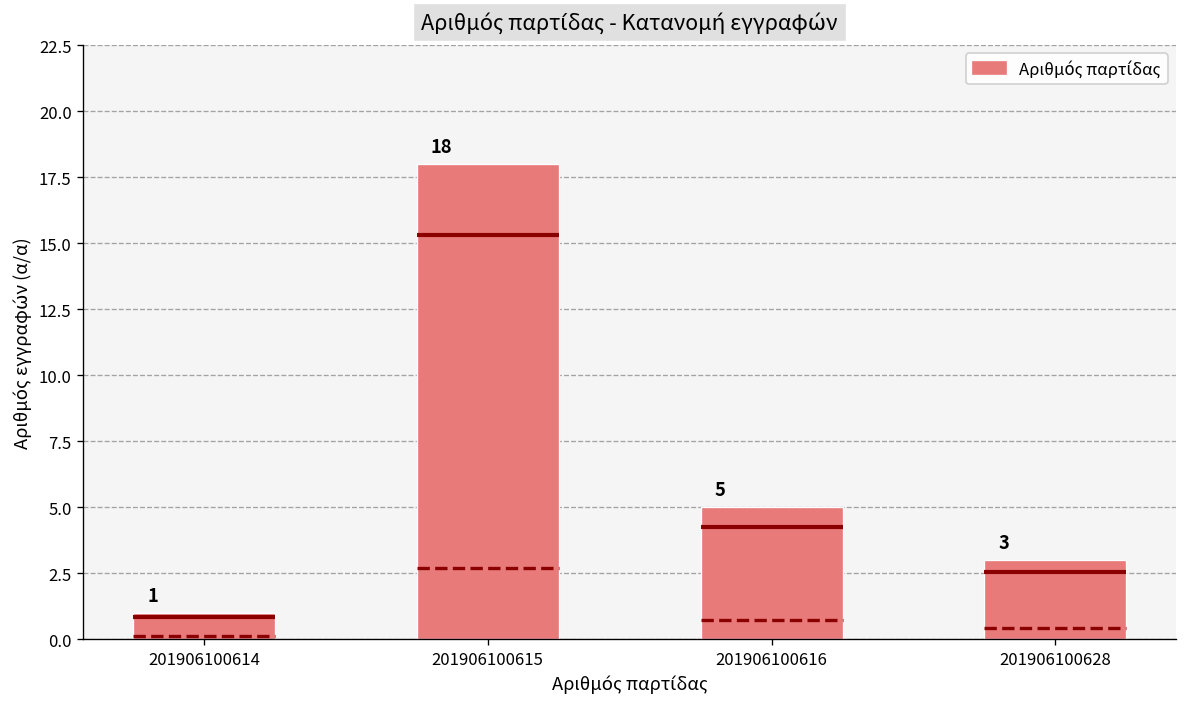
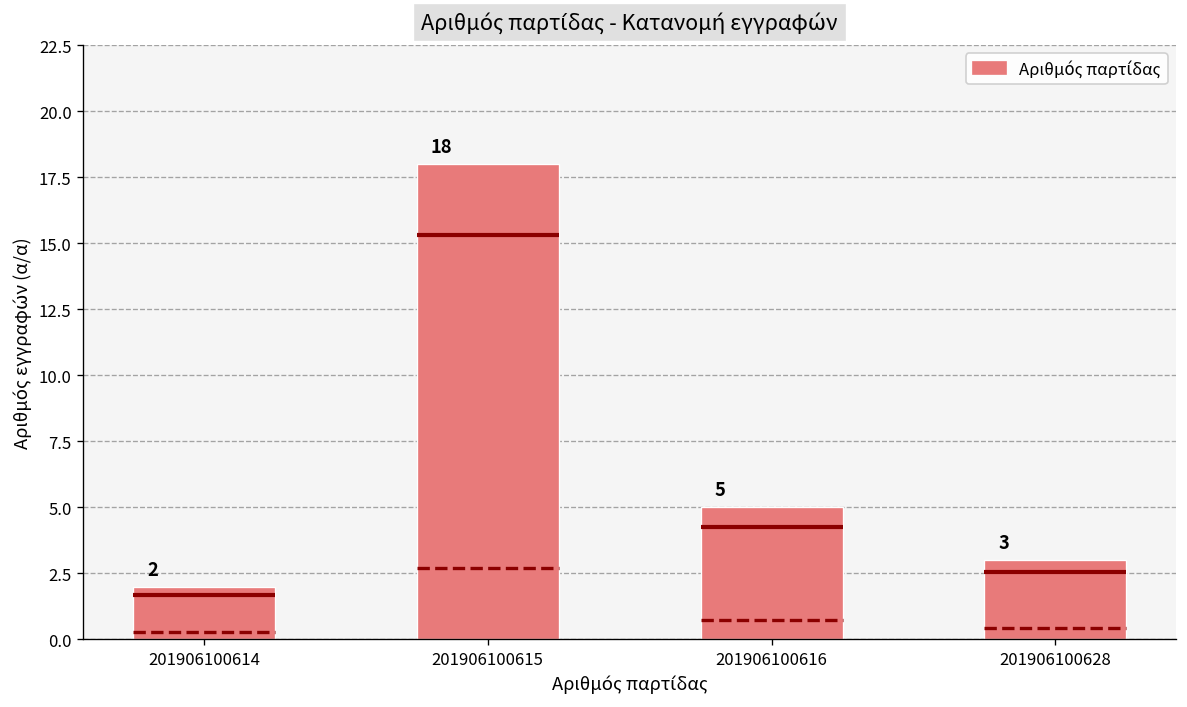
201906100614: 1 -> 2
